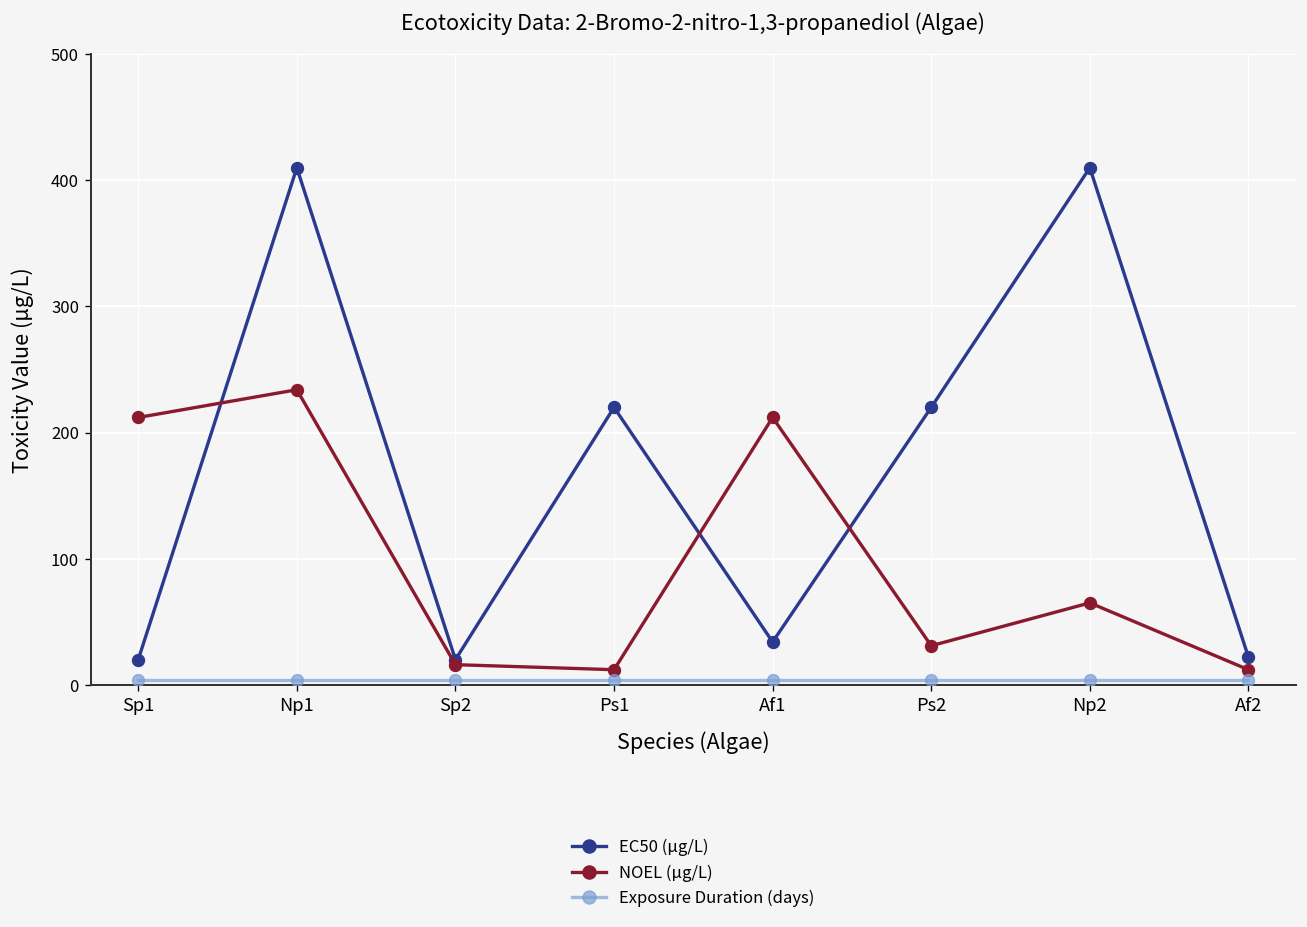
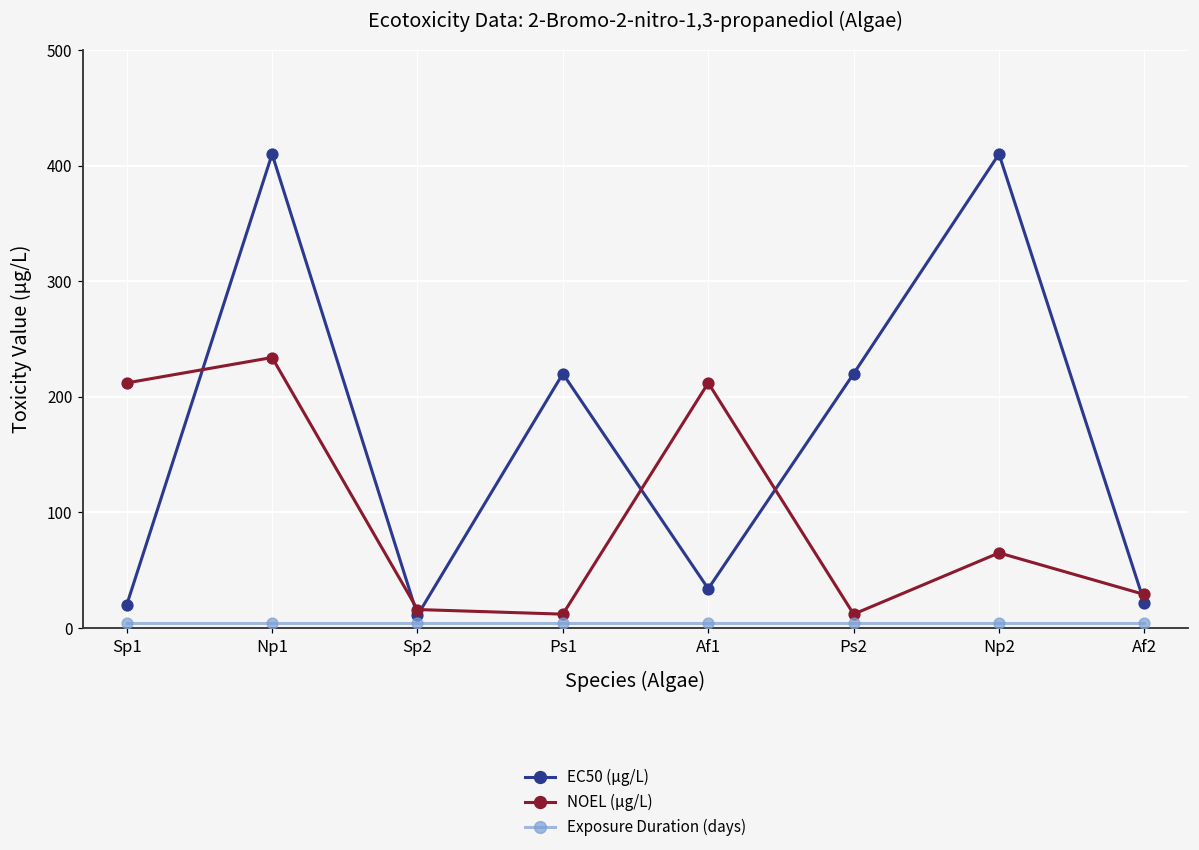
EC50 (μg/L), Sp2: 20 -> 11
NOEL (μg/L), Ps2: 31 -> 12
NOEL (μg/L), Af2: 12 -> 29
